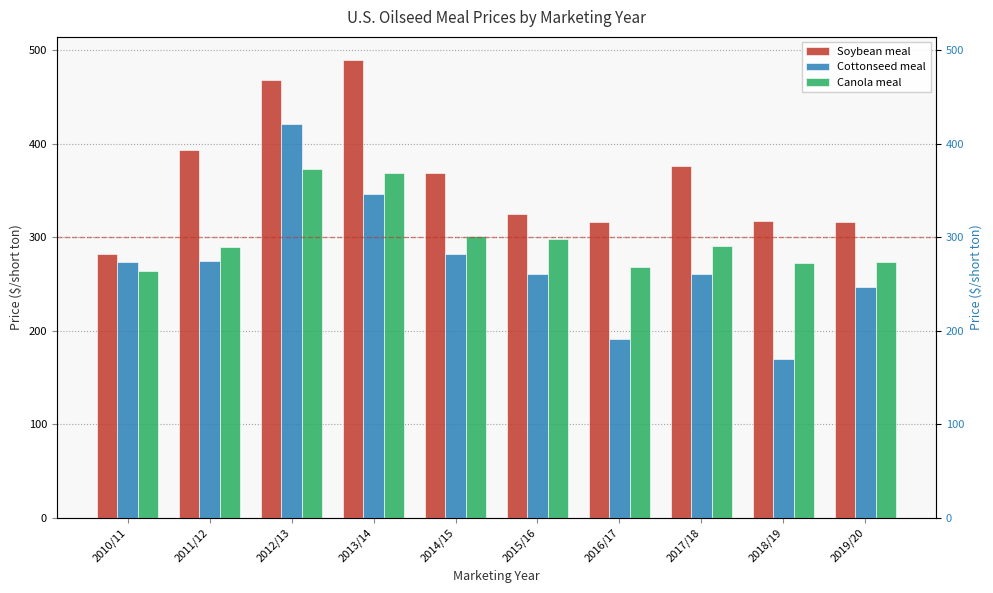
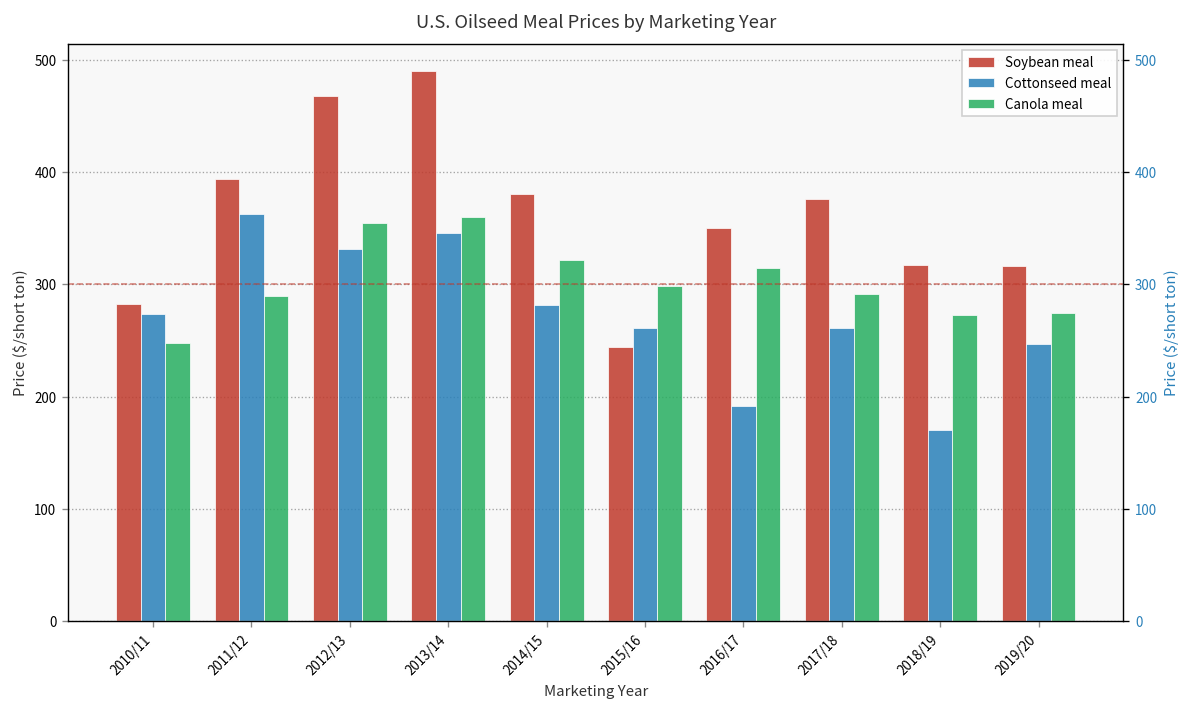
Canola meal, 2010/11: 260 -> 250
Cottonseed meal, 2011/12: 280 -> 360
Cottonseed meal, 2012/13: 420 -> 330
Canola meal, 2012/13: 370 -> 350
Canola meal, 2013/14: 370 -> 360
Soybean meal, 2014/15: 370 -> 380
Canola meal, 2014/15: 300 -> 320
Soybean meal, 2015/16: 320 -> 240
Soybean meal, 2016/17: 320 -> 350
Canola meal, 2016/17: 270 -> 310
